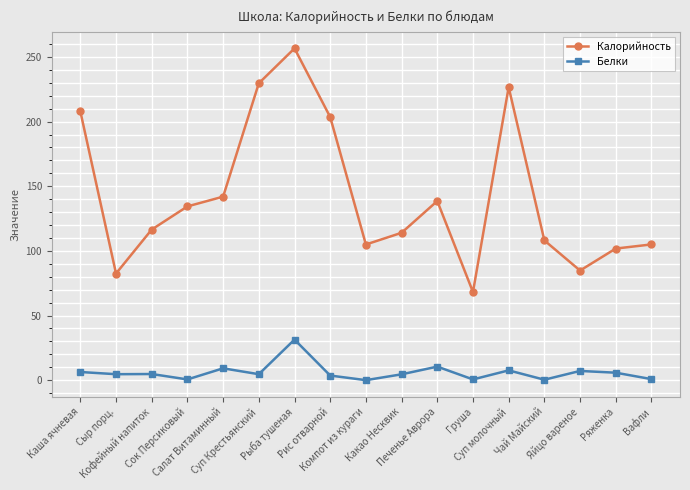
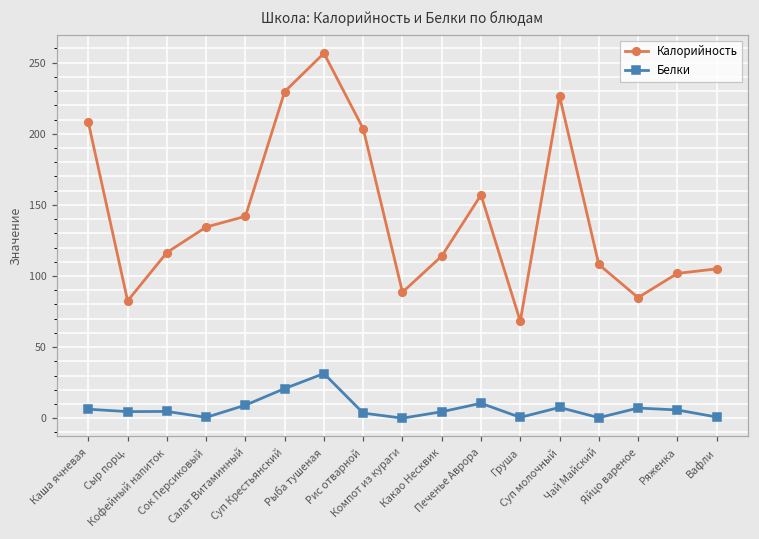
Белки, Суп Крестьянский: 5 -> 21
Калорийность, Компот из кураги: 105 -> 89
Калорийность, Печенье Аврора: 139 -> 157
